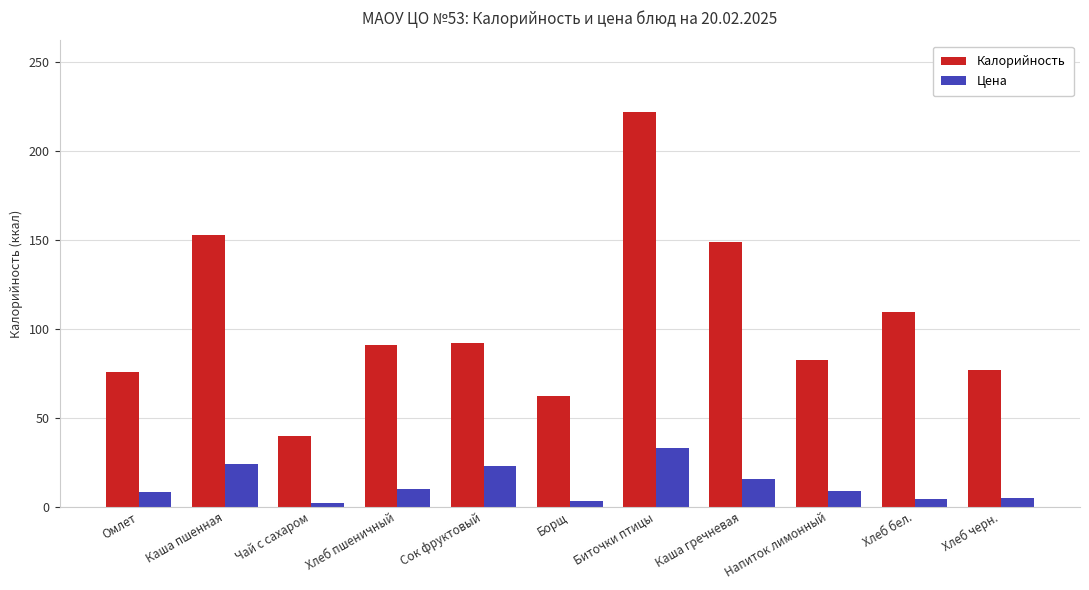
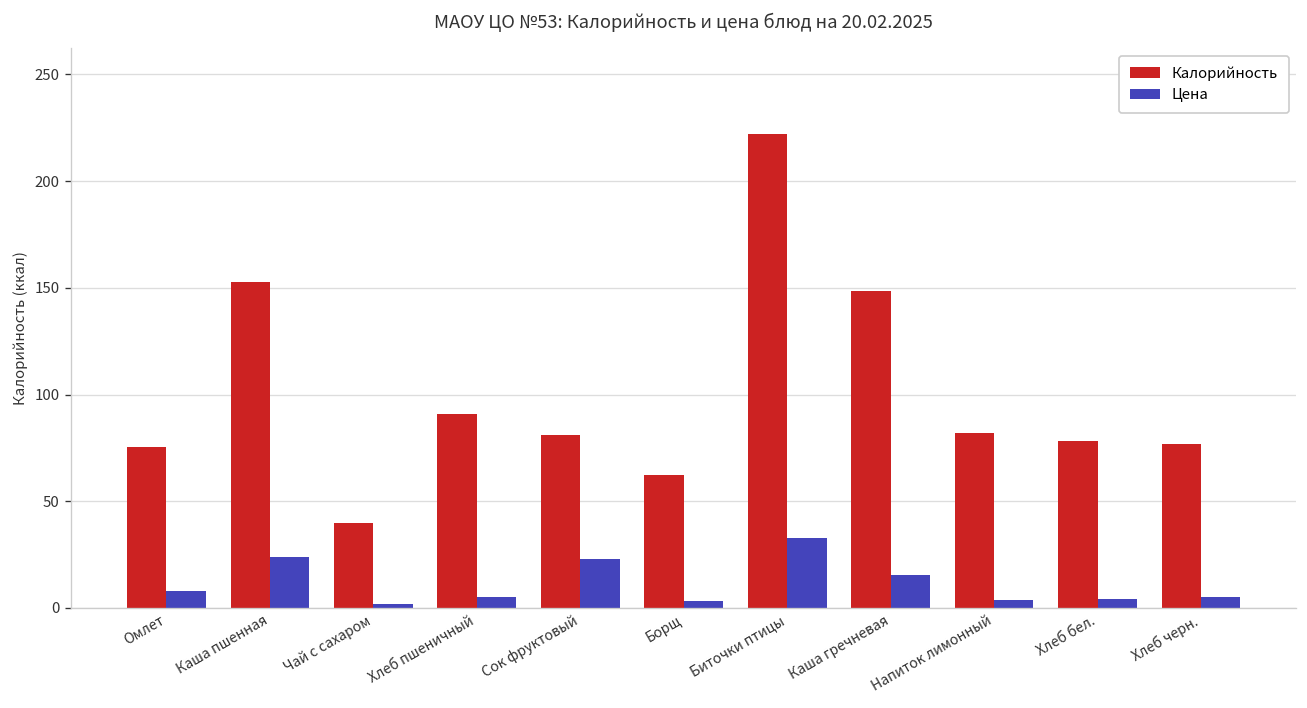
Цена, Хлеб пшеничный: 10 -> 5
Калорийность, Сок фруктовый: 92 -> 81
Цена, Напиток лимонный: 9 -> 4
Калорийность, Хлеб бел.: 109 -> 78
